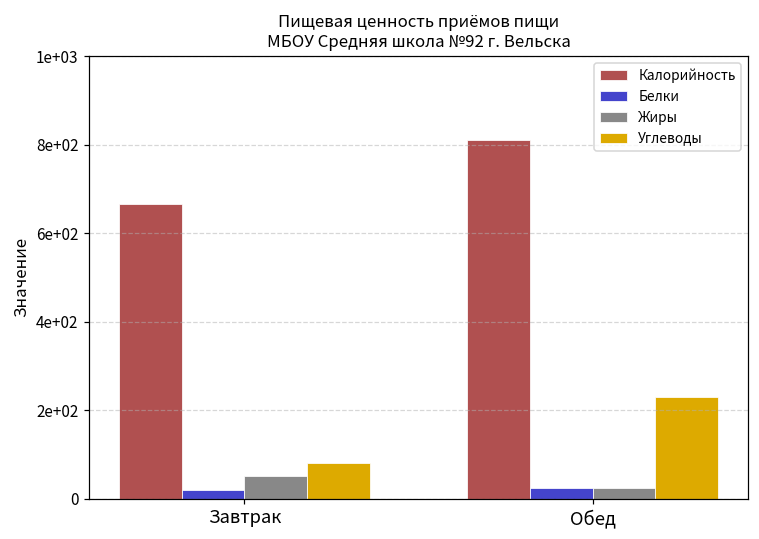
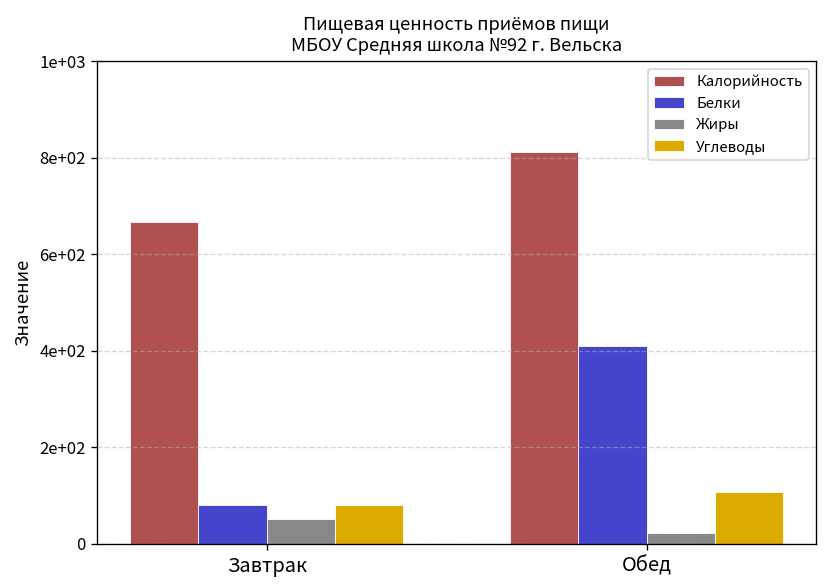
Белки, Завтрак: 20 -> 80
Белки, Обед: 20 -> 410
Углеводы, Обед: 230 -> 110
